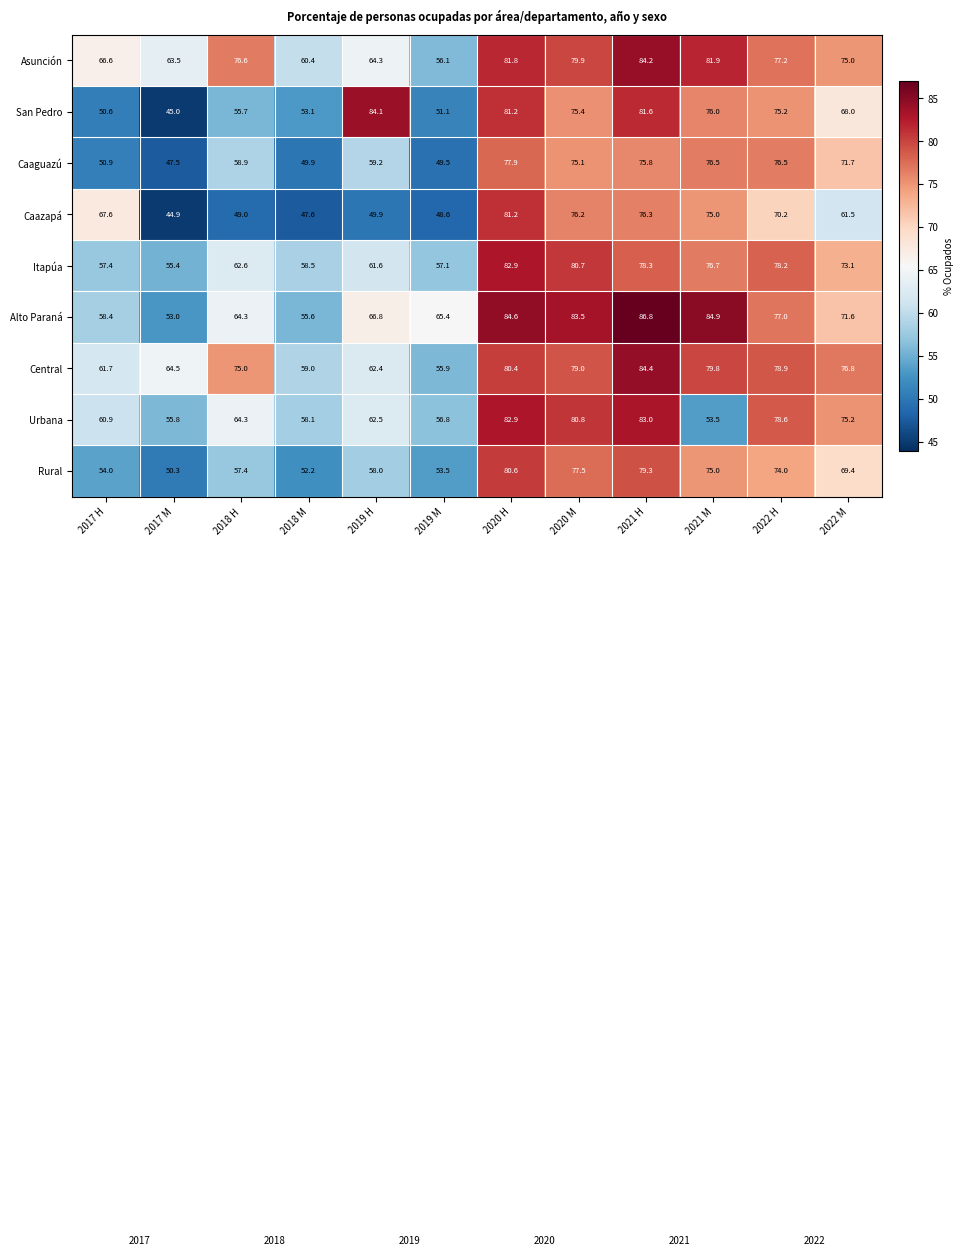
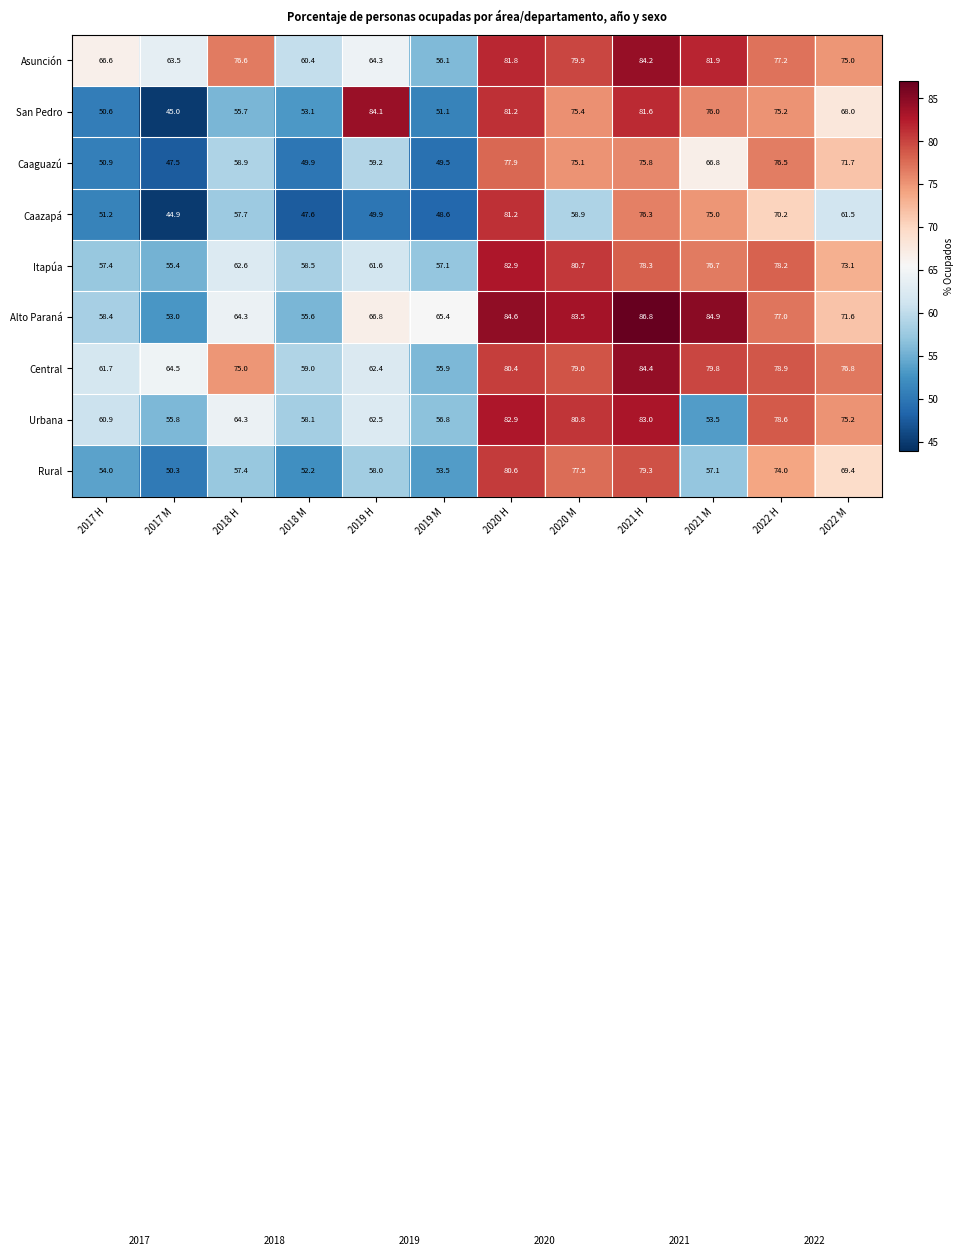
Caaguazú, 2021 M: 76.5 -> 66.8
Caazapá, 2017 H: 67.6 -> 51.2
Caazapá, 2018 H: 49.0 -> 57.7
Caazapá, 2020 M: 76.2 -> 58.9
Rural, 2021 M: 75.0 -> 57.1
